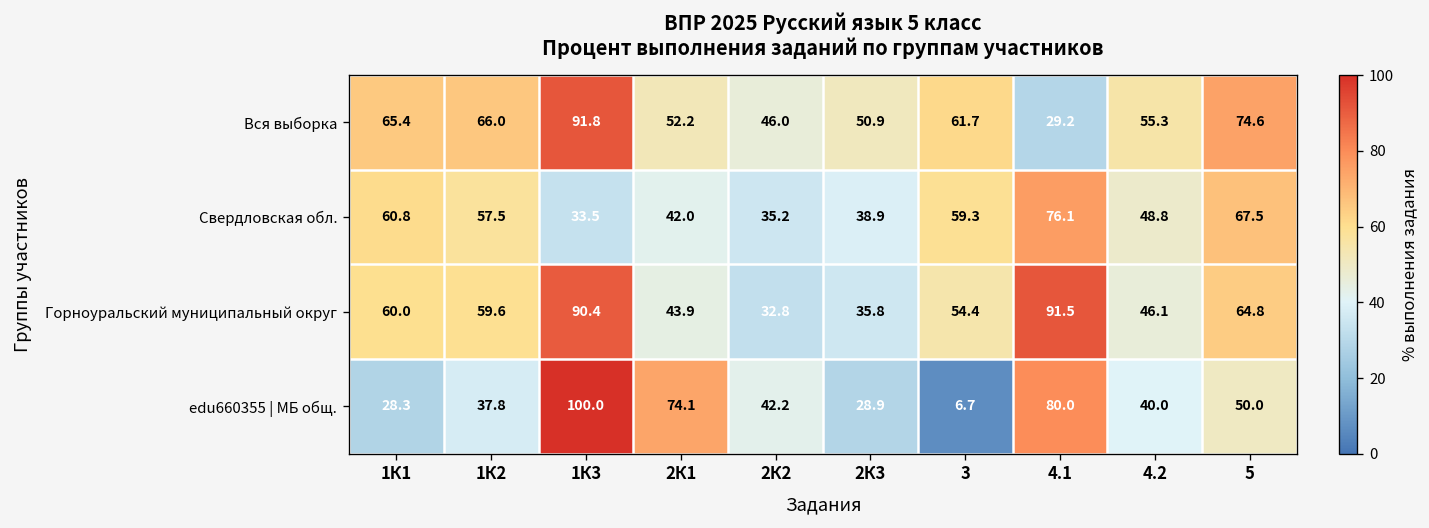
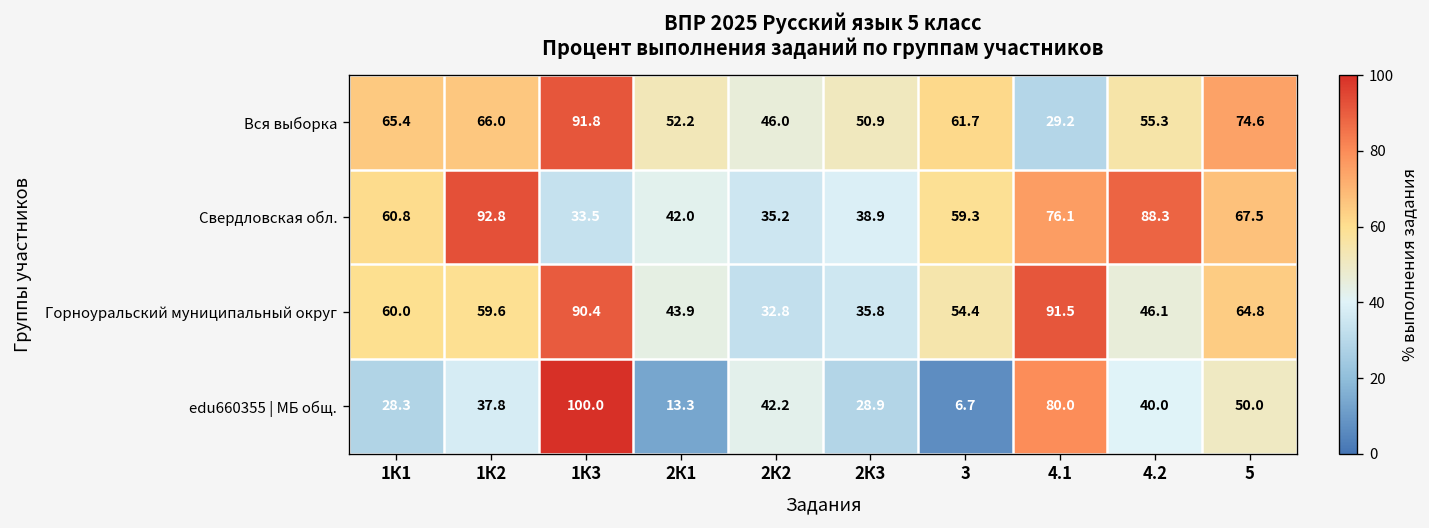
Свердловская обл., 1К2: 57.5 -> 92.8
Свердловская обл., 4.2: 48.8 -> 88.3
edu660355 | МБ общ., 2К1: 74.1 -> 13.3
